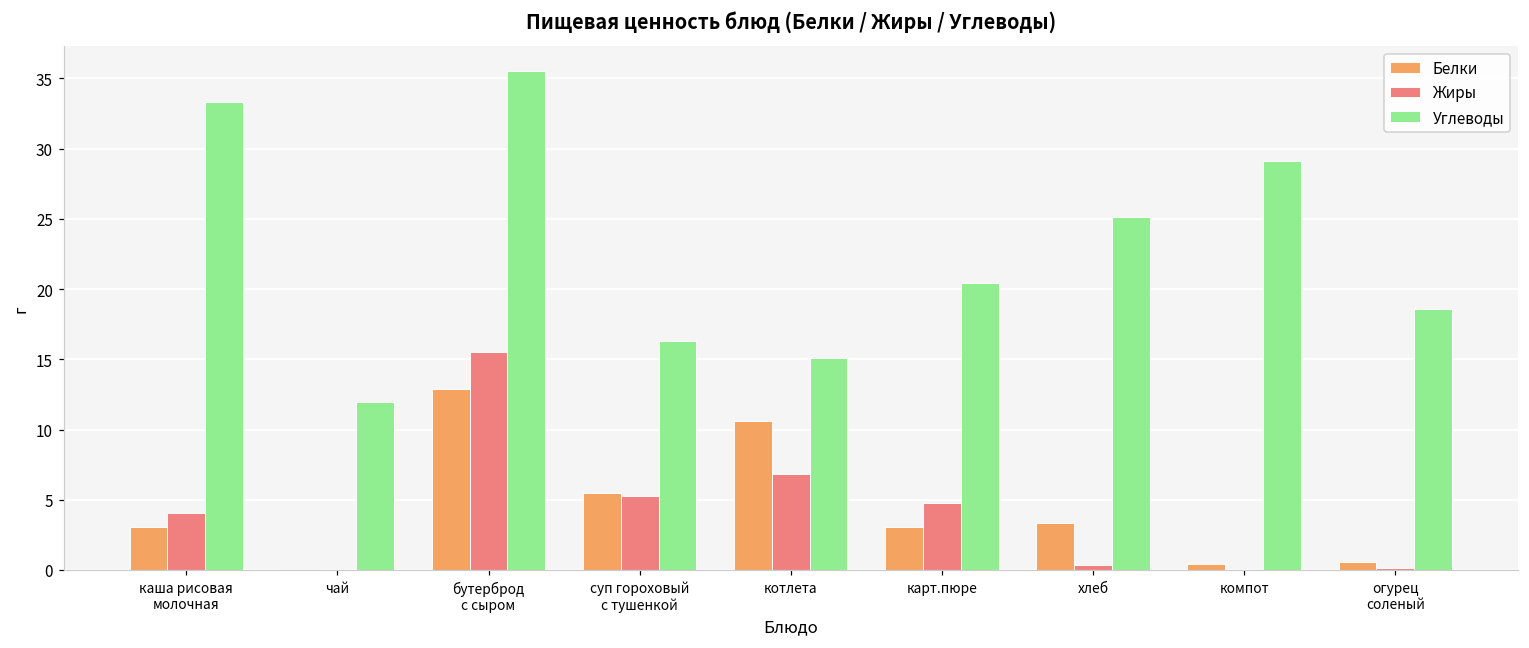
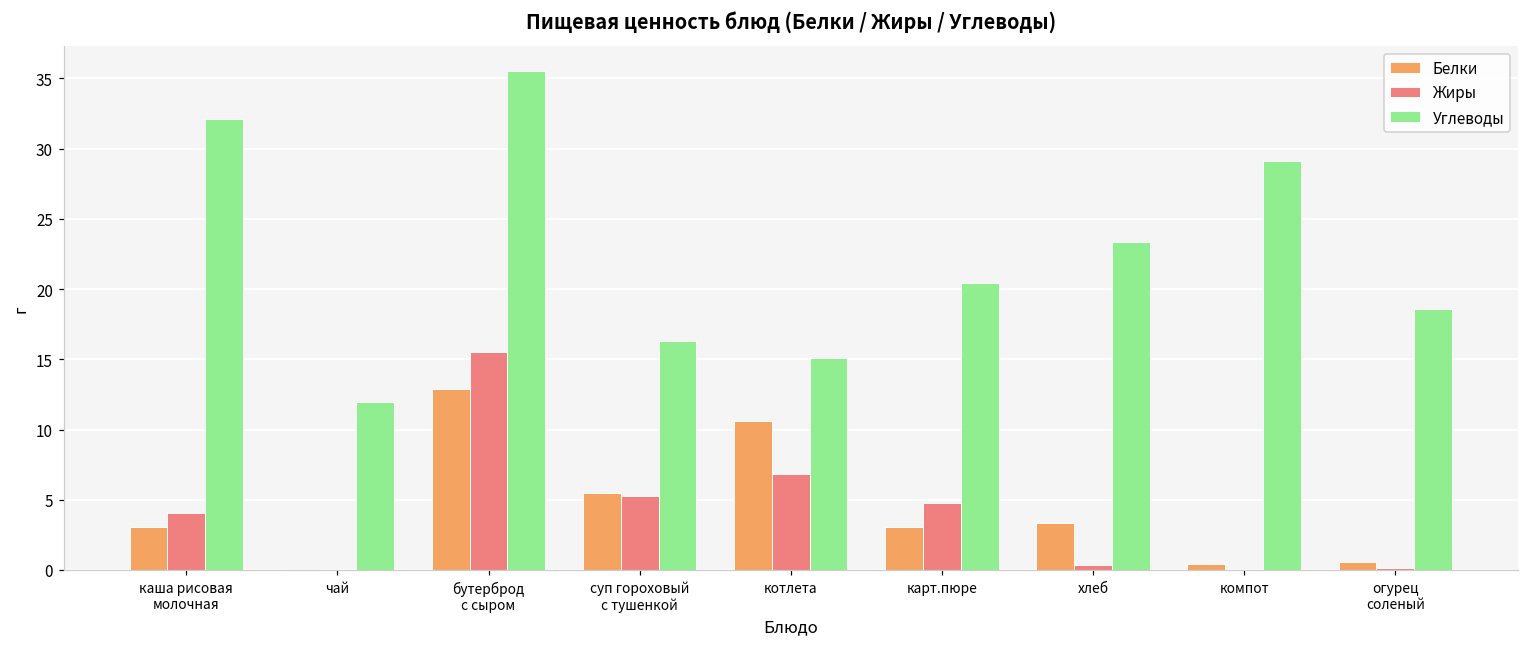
Углеводы, каша рисовая молочная: 33.3 -> 32.1
Углеводы, хлеб: 25.2 -> 23.4
